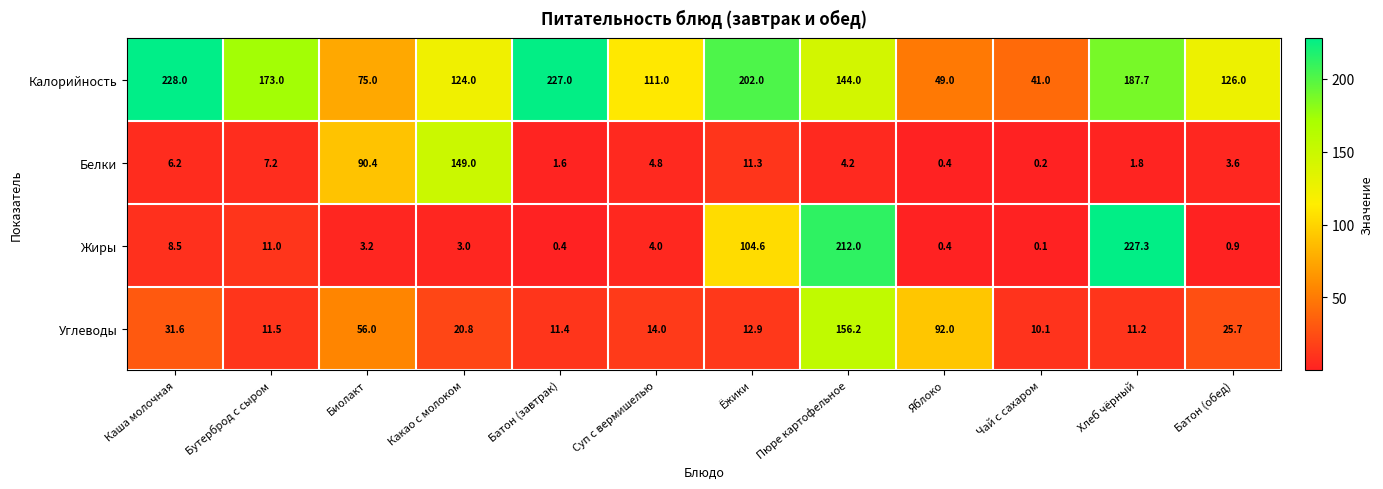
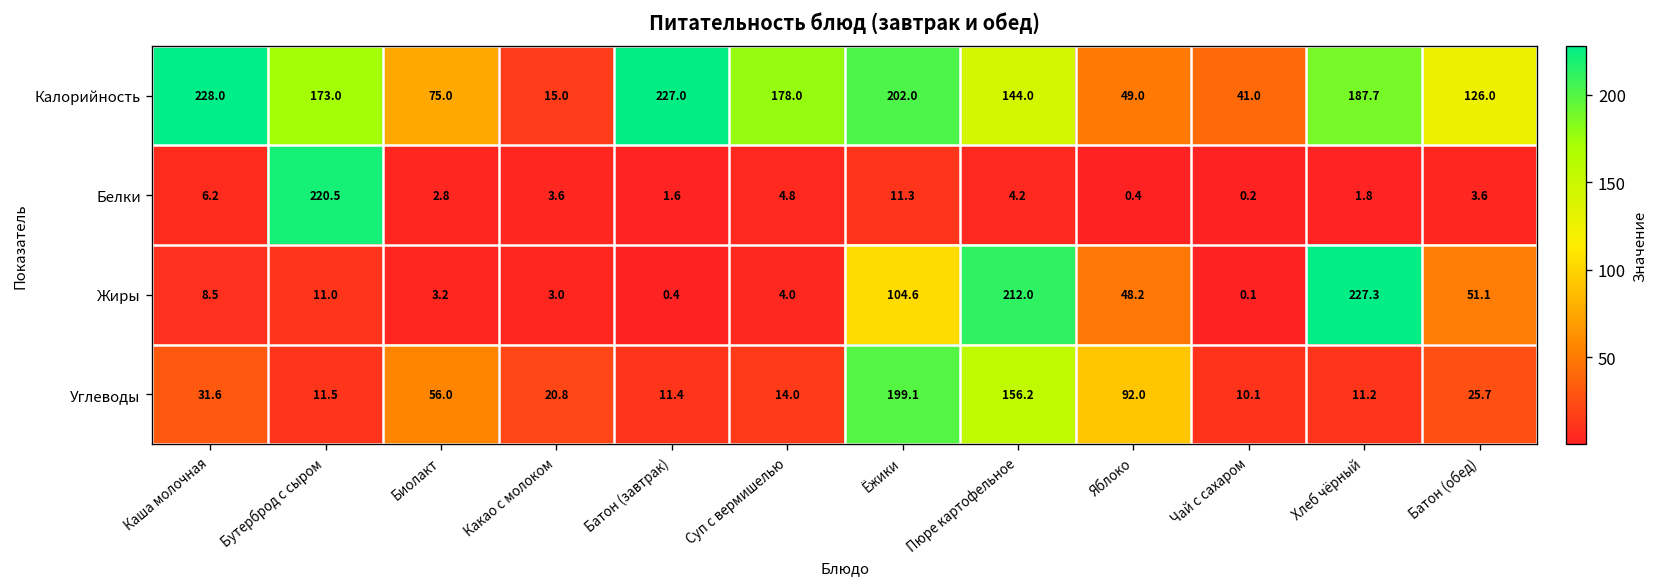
Калорийность, Какао с молоком: 124.0 -> 15.0
Калорийность, Суп с вермишелью: 111.0 -> 178.0
Белки, Бутерброд с сыром: 7.2 -> 220.5
Белки, Биолакт: 90.4 -> 2.8
Белки, Какао с молоком: 149.0 -> 3.6
Жиры, Яблоко: 0.4 -> 48.2
Жиры, Батон (обед): 0.9 -> 51.1
Углеводы, Ёжики: 12.9 -> 199.1
